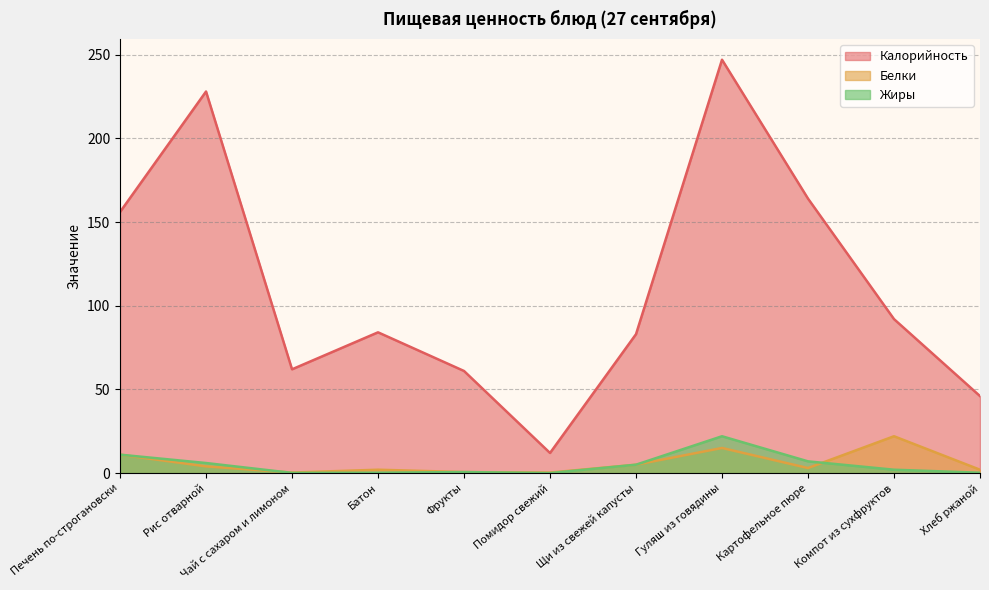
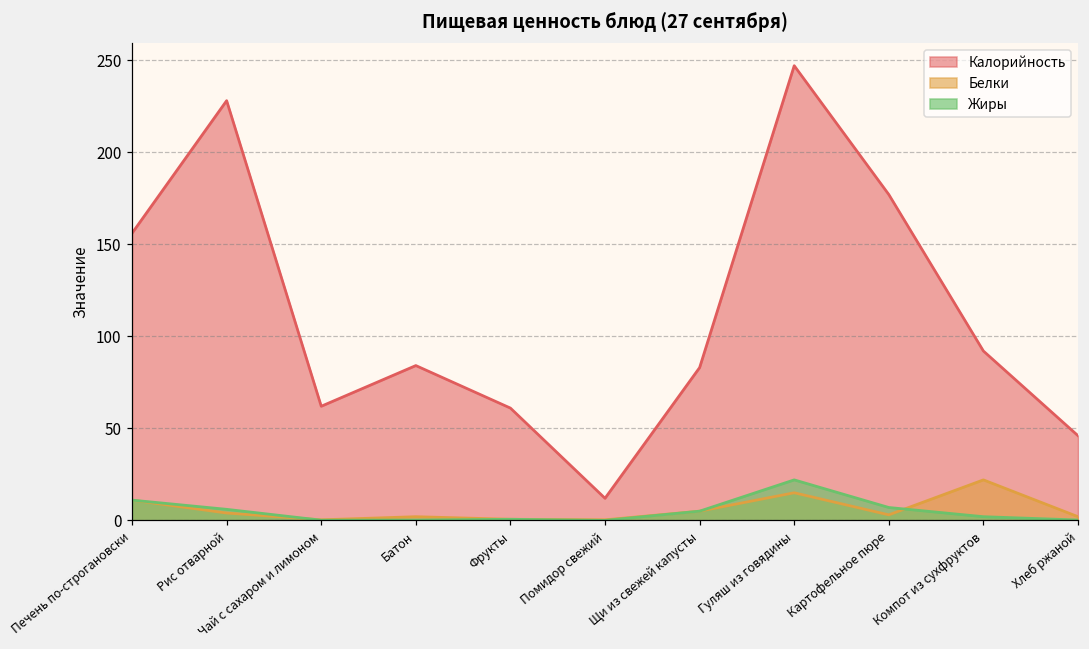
Калорийность, Картофельное пюре: 164 -> 177
